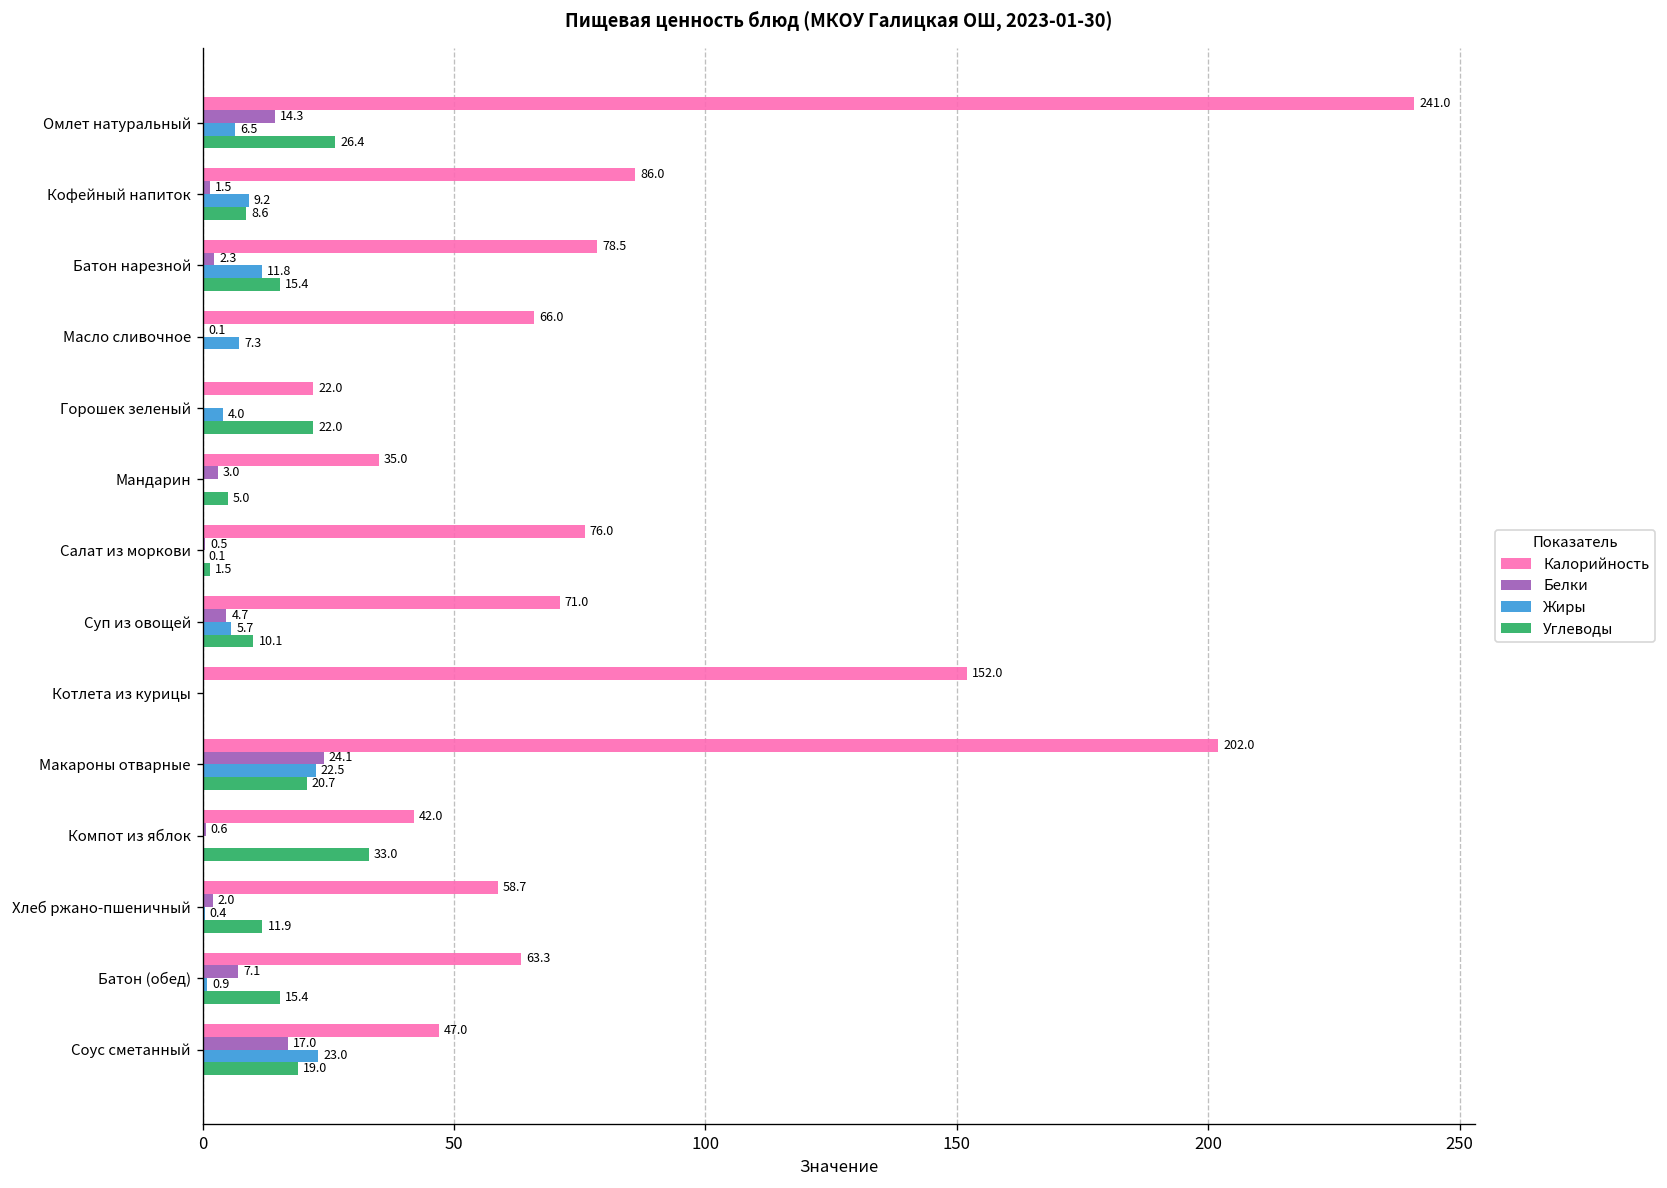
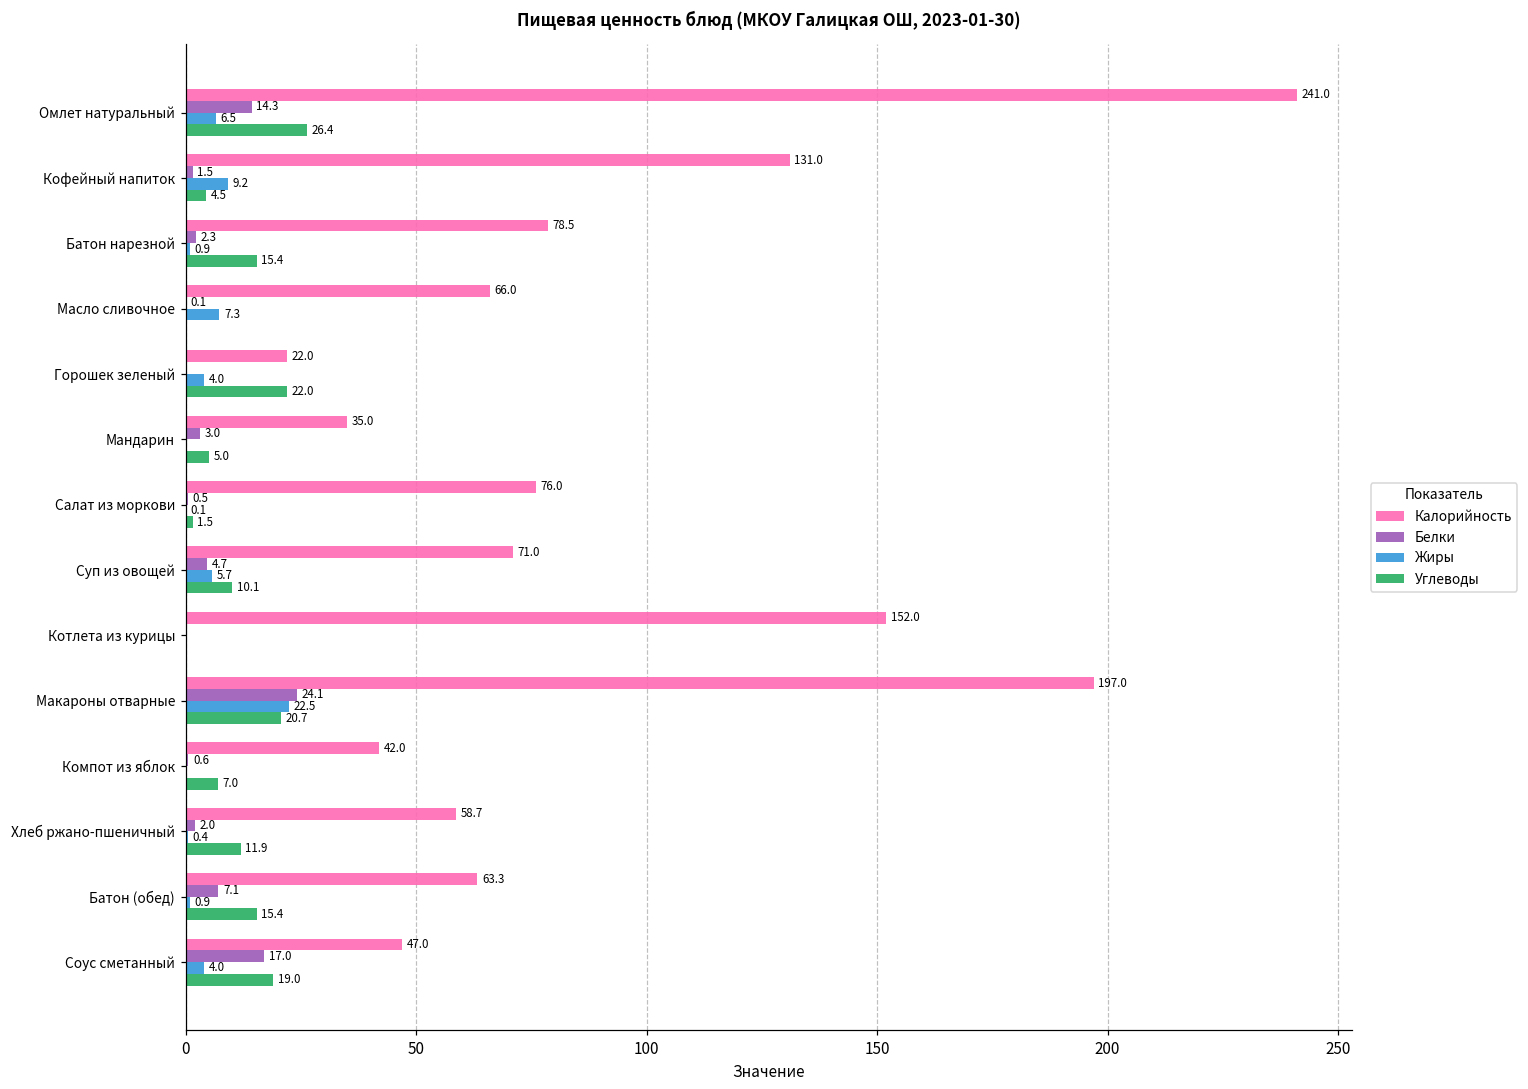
Калорийность, Кофейный напиток: 86.0 -> 131.0
Углеводы, Кофейный напиток: 8.6 -> 4.5
Жиры, Батон нарезной: 11.8 -> 0.9
Калорийность, Макароны отварные: 202.0 -> 197.0
Углеводы, Компот из яблок: 33.0 -> 7.0
Жиры, Соус сметанный: 23.0 -> 4.0
